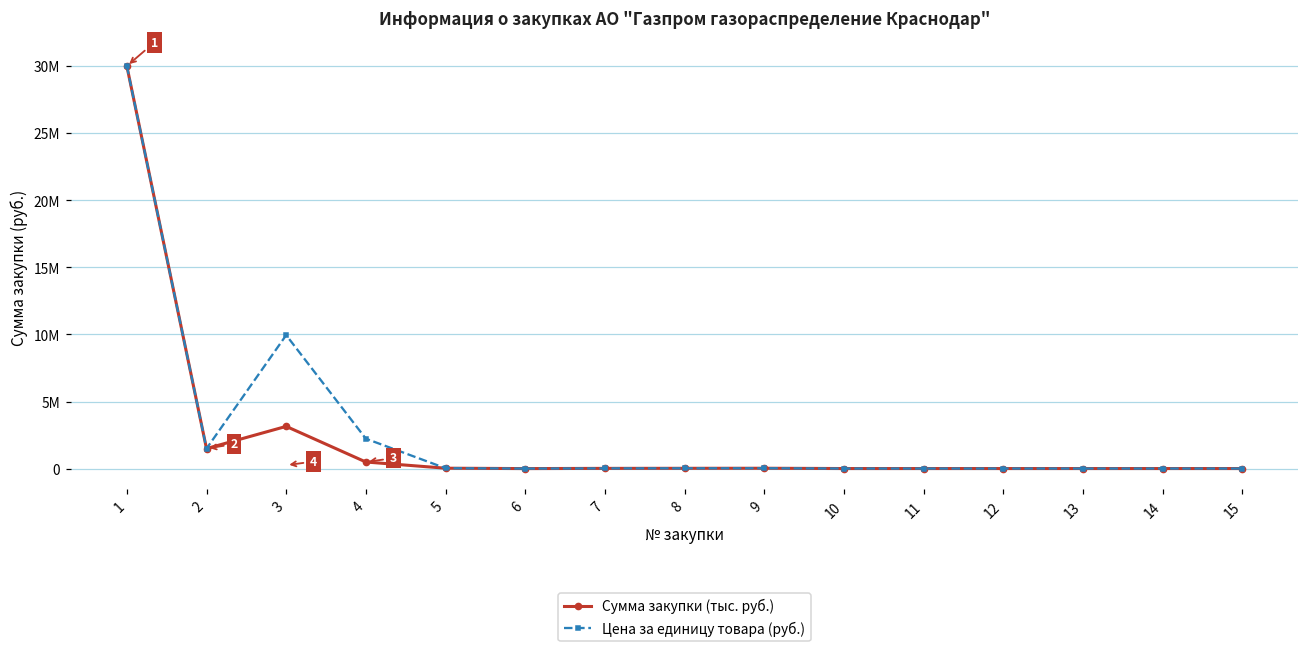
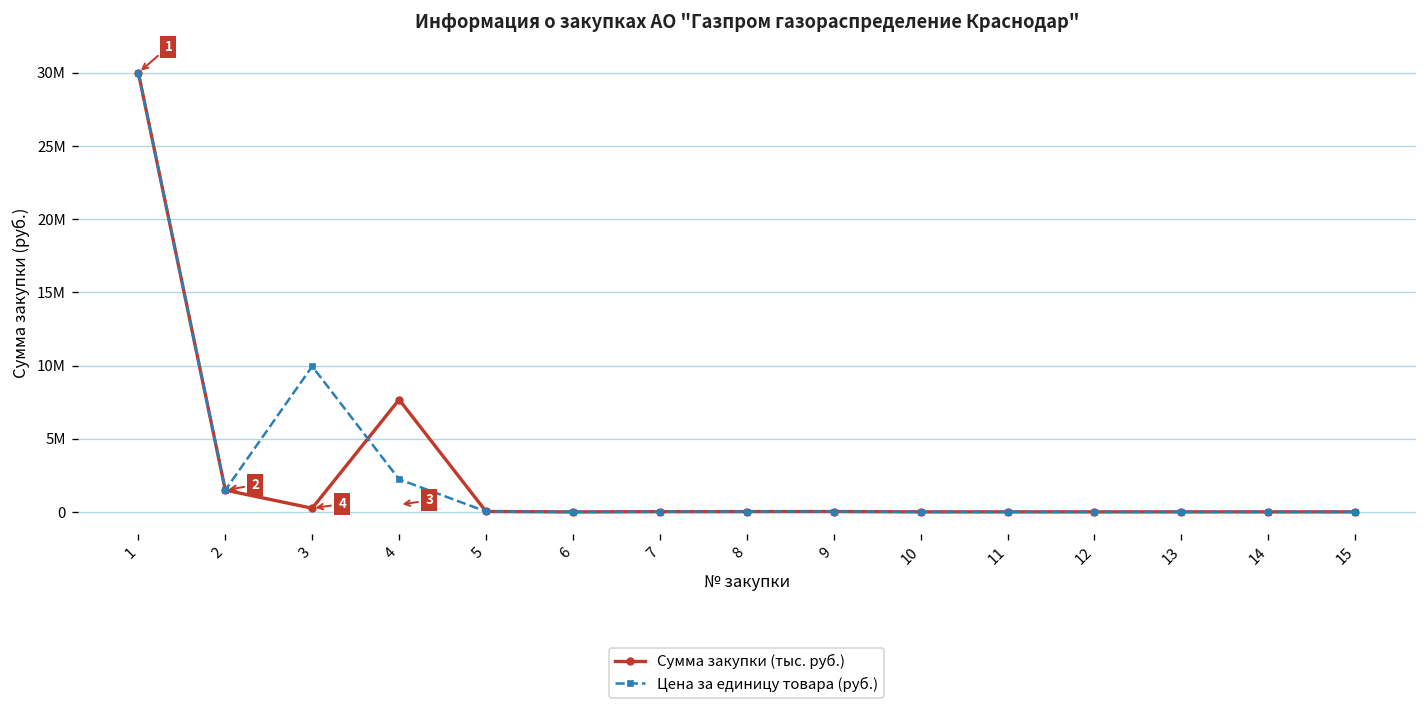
Сумма закупки (тыс. руб.), 3: 3200000 -> 300000
Сумма закупки (тыс. руб.), 4: 500000 -> 7700000
